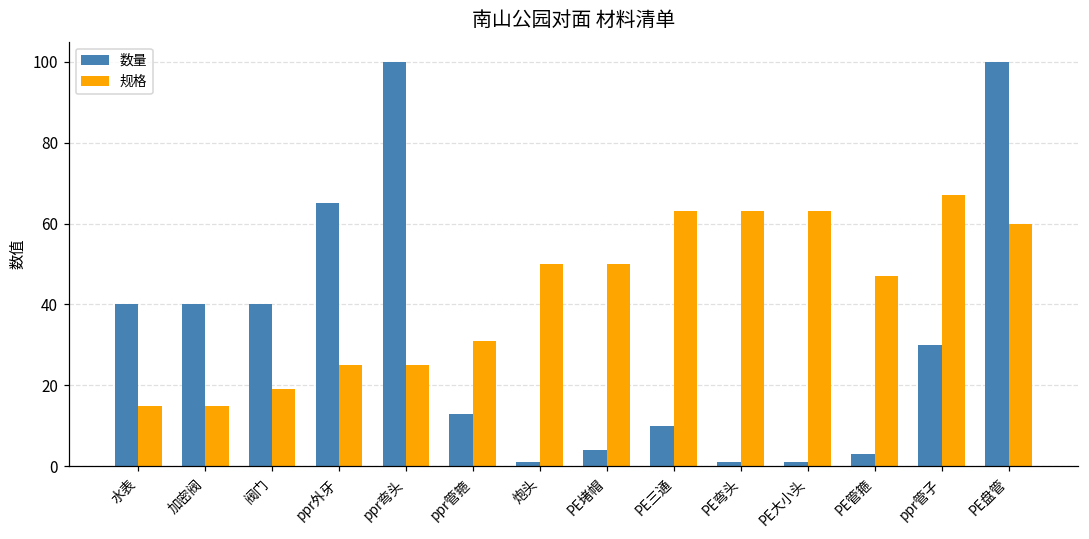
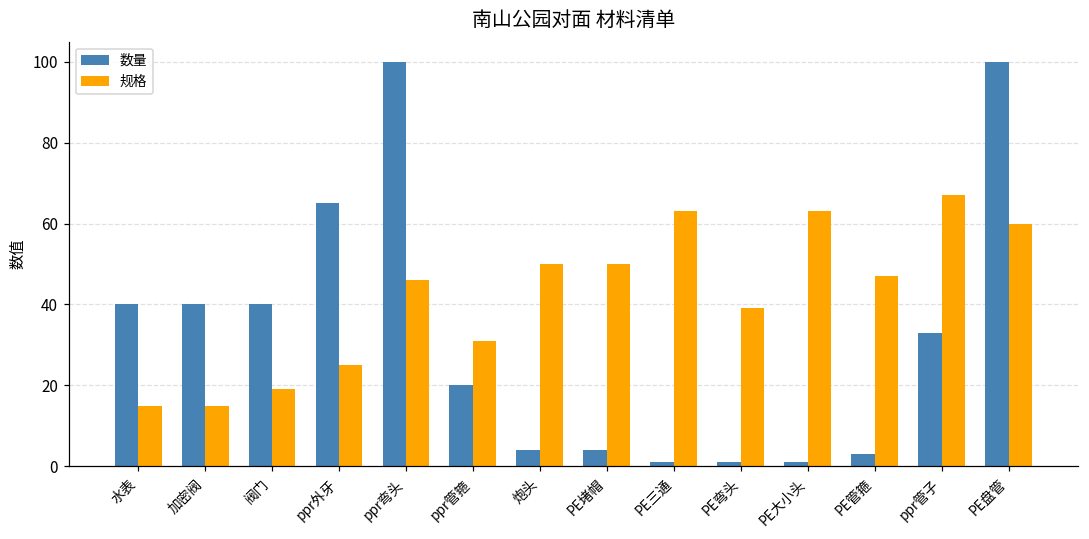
规格, ppr弯头: 25 -> 46
数量, ppr管箍: 13 -> 20
数量, 炮头: 1 -> 4
数量, PE三通: 10 -> 1
规格, PE弯头: 63 -> 39
数量, ppr管子: 30 -> 33
